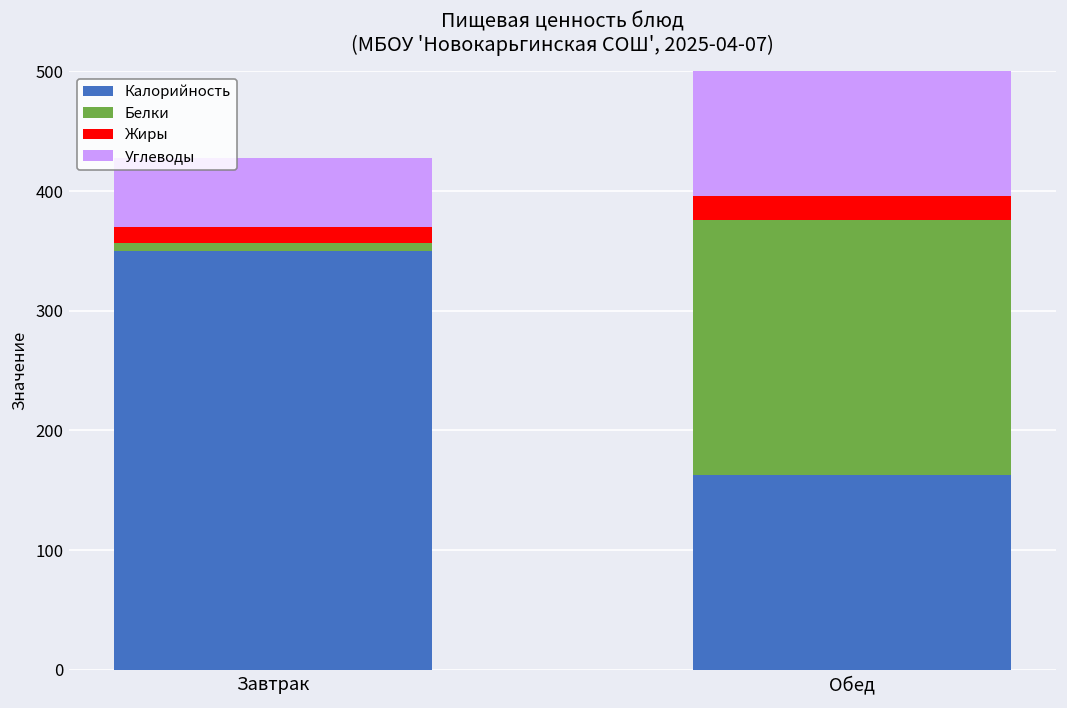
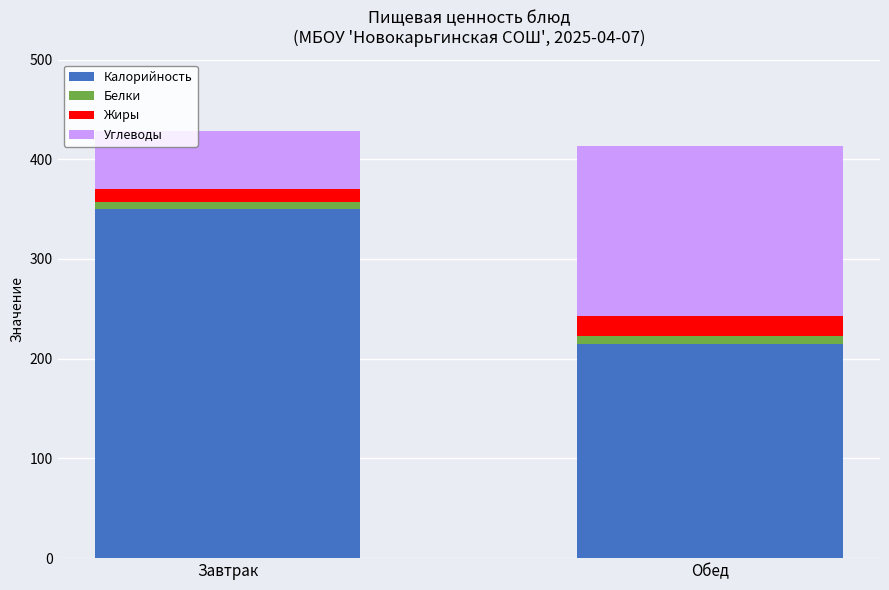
Калорийность, Обед: 160 -> 220
Белки, Обед: 210 -> 10
